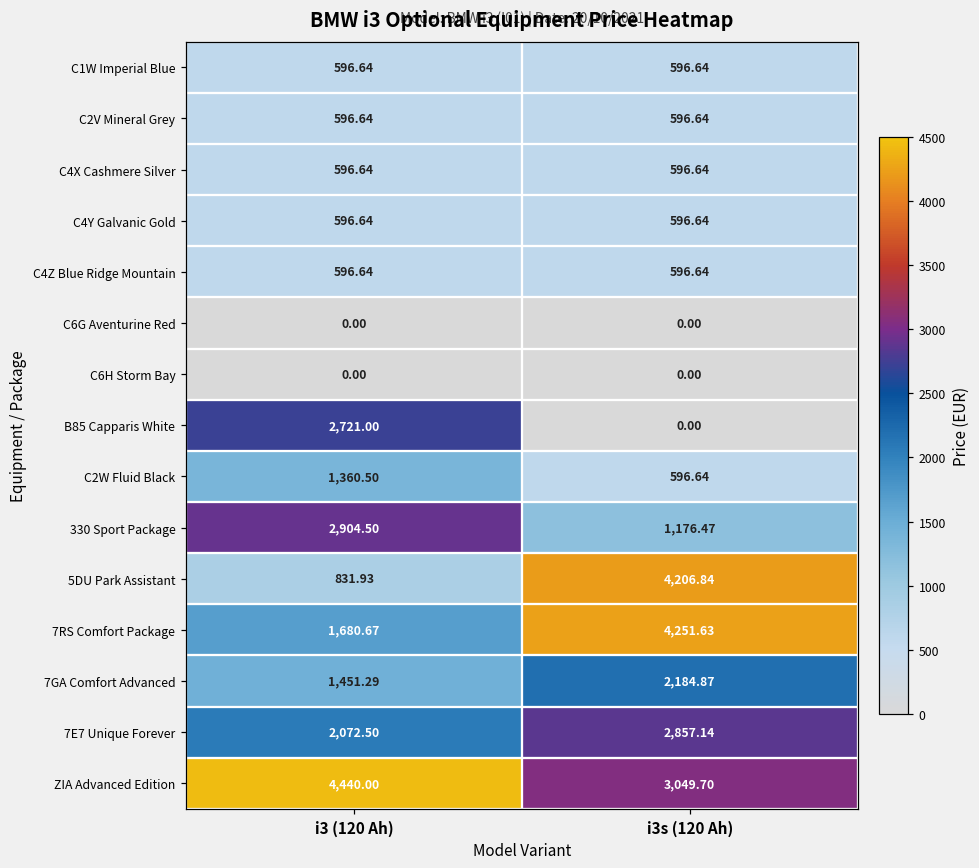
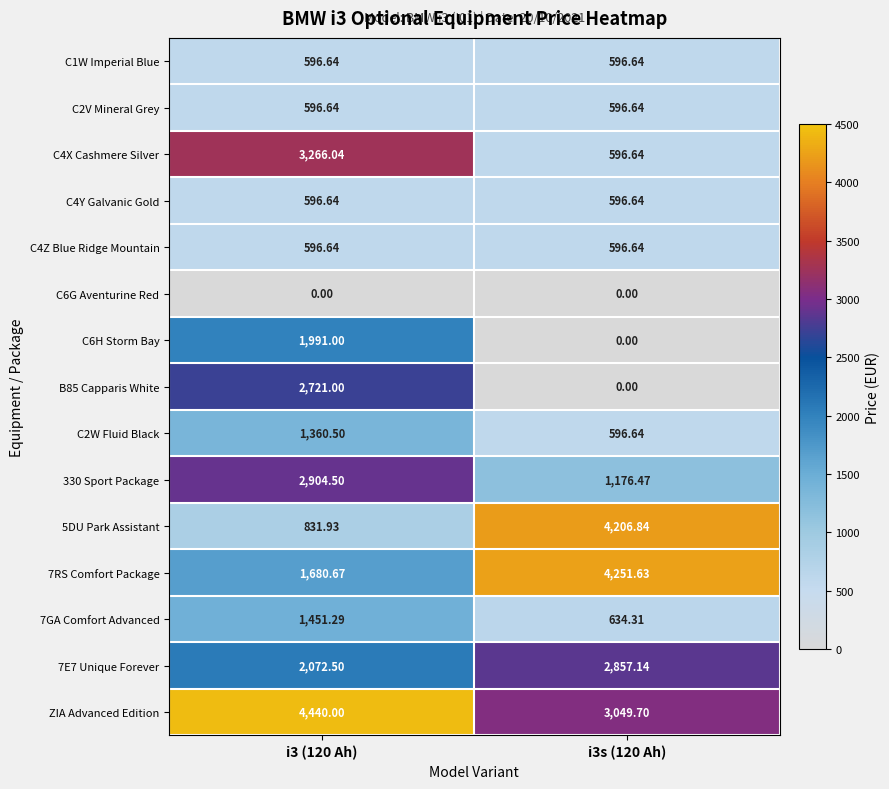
C4X Cashmere Silver, i3 (120 Ah): 596.64 -> 3,266.04
C6H Storm Bay, i3 (120 Ah): 0.00 -> 1,991.00
7GA Comfort Advanced, i3s (120 Ah): 2,184.87 -> 634.31
